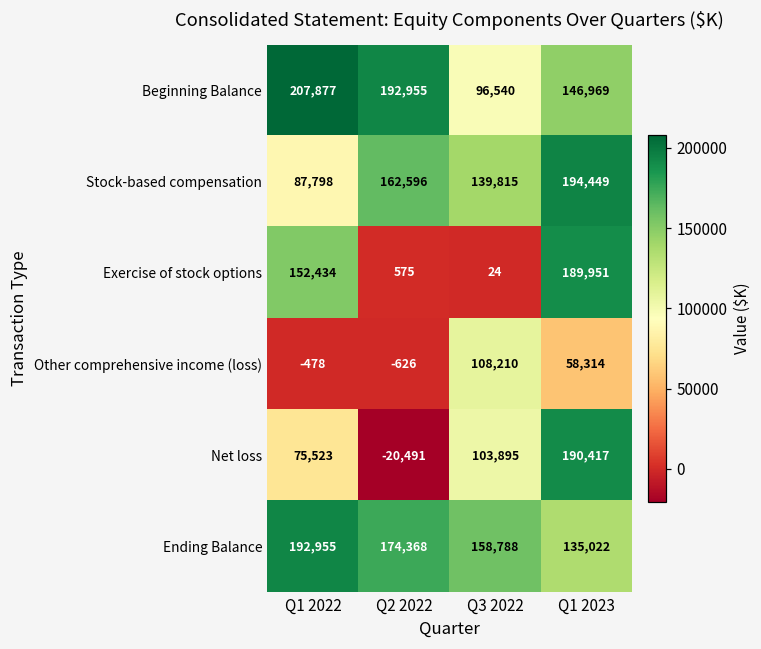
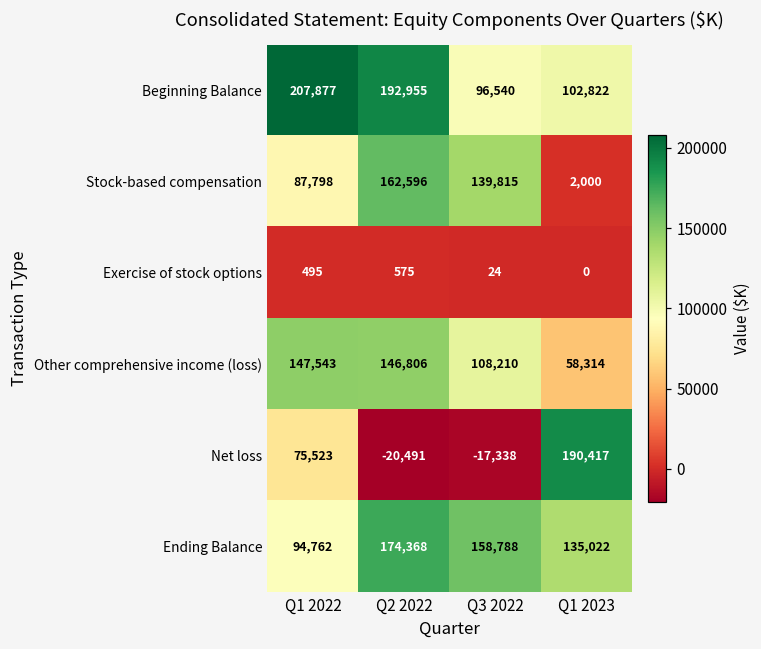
Beginning Balance, Q1 2023: 146,969 -> 102,822
Stock-based compensation, Q1 2023: 194,449 -> 2,000
Exercise of stock options, Q1 2022: 152,434 -> 495
Exercise of stock options, Q1 2023: 189,951 -> 0
Other comprehensive income (loss), Q1 2022: -478 -> 147,543
Other comprehensive income (loss), Q2 2022: -626 -> 146,806
Net loss, Q3 2022: 103,895 -> -17,338
Ending Balance, Q1 2022: 192,955 -> 94,762
